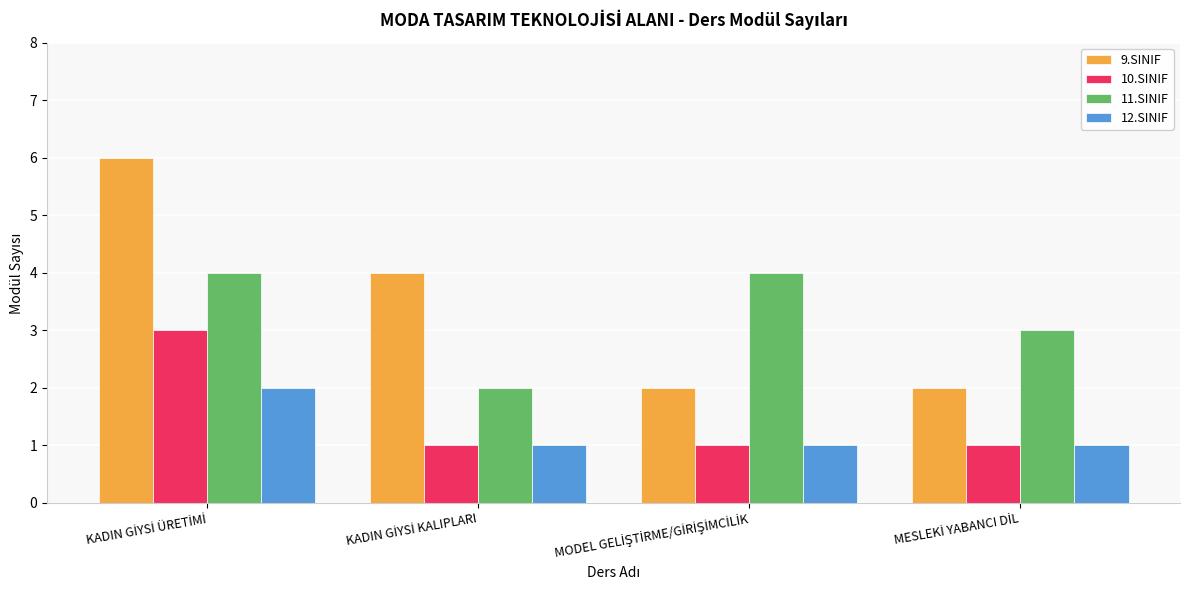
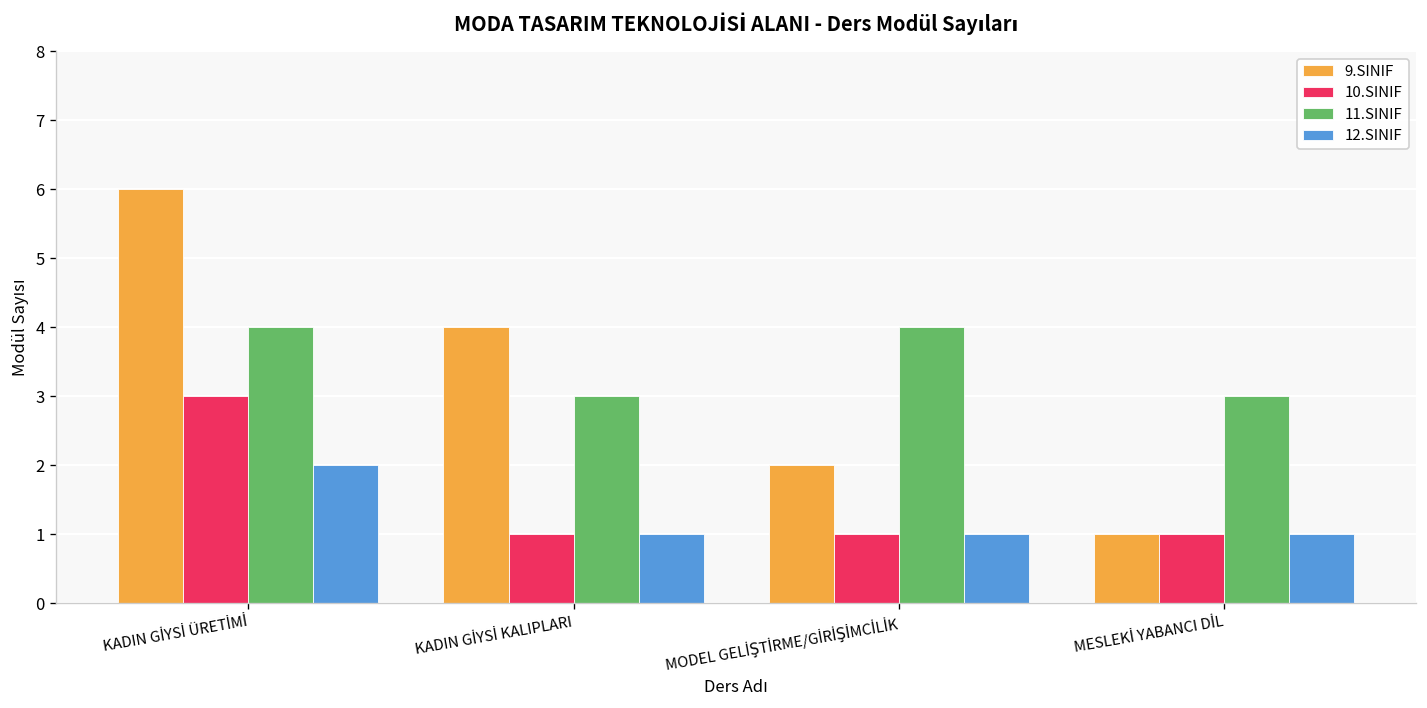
11.SINIF, KADIN GİYSİ KALIPLARI: 2 -> 3
9.SINIF, MESLEKİ YABANCI DİL: 2 -> 1
